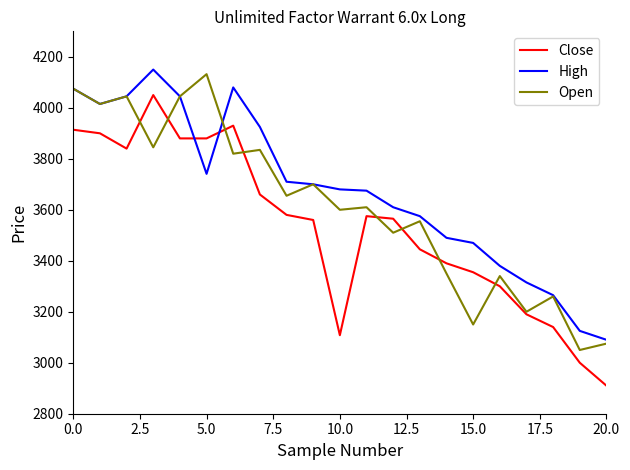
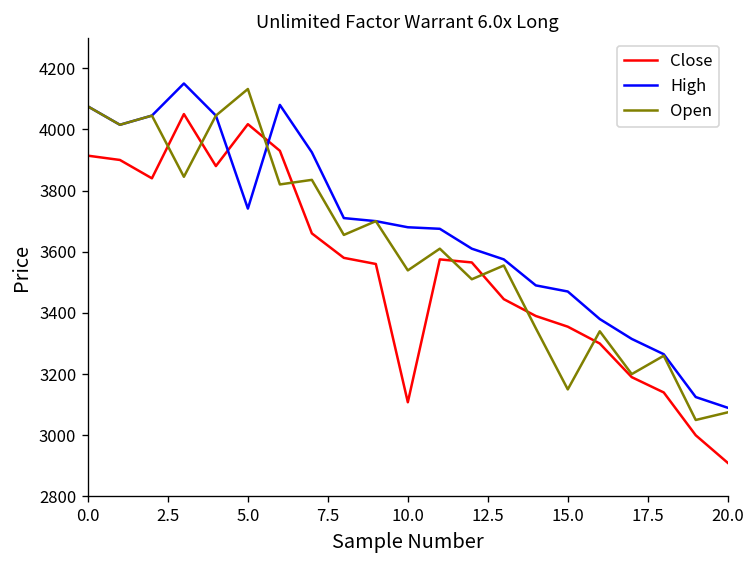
Close, 5.0: 3880 -> 4020
Open, 10.0: 3600 -> 3540
